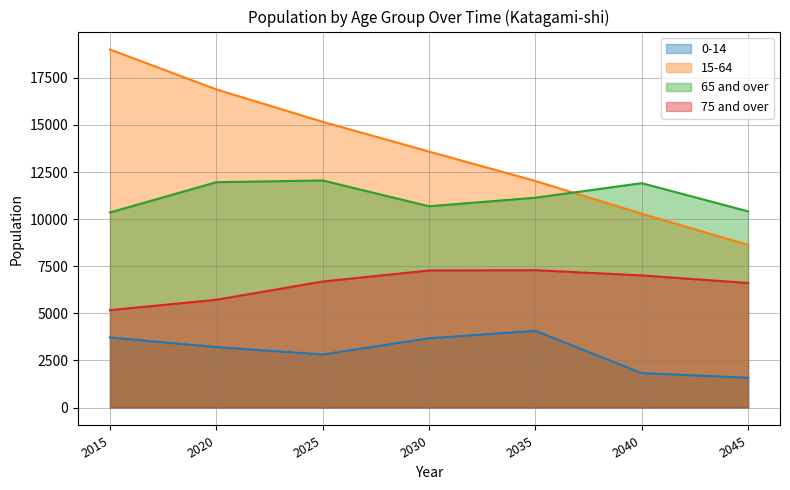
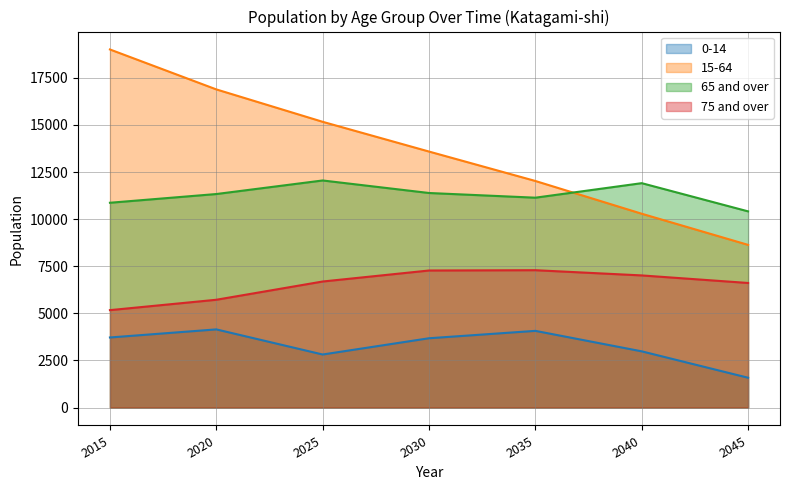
65 and over, 2015: 10400 -> 10900
0-14, 2020: 3200 -> 4100
65 and over, 2020: 12000 -> 11300
65 and over, 2030: 10700 -> 11400
0-14, 2040: 1800 -> 3000
